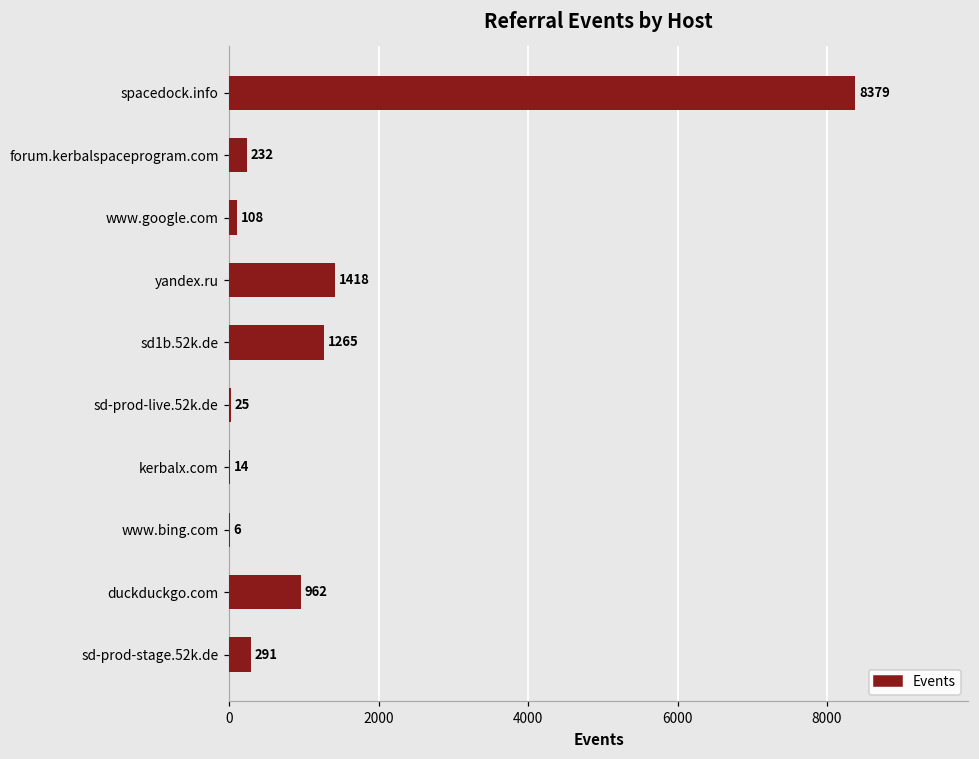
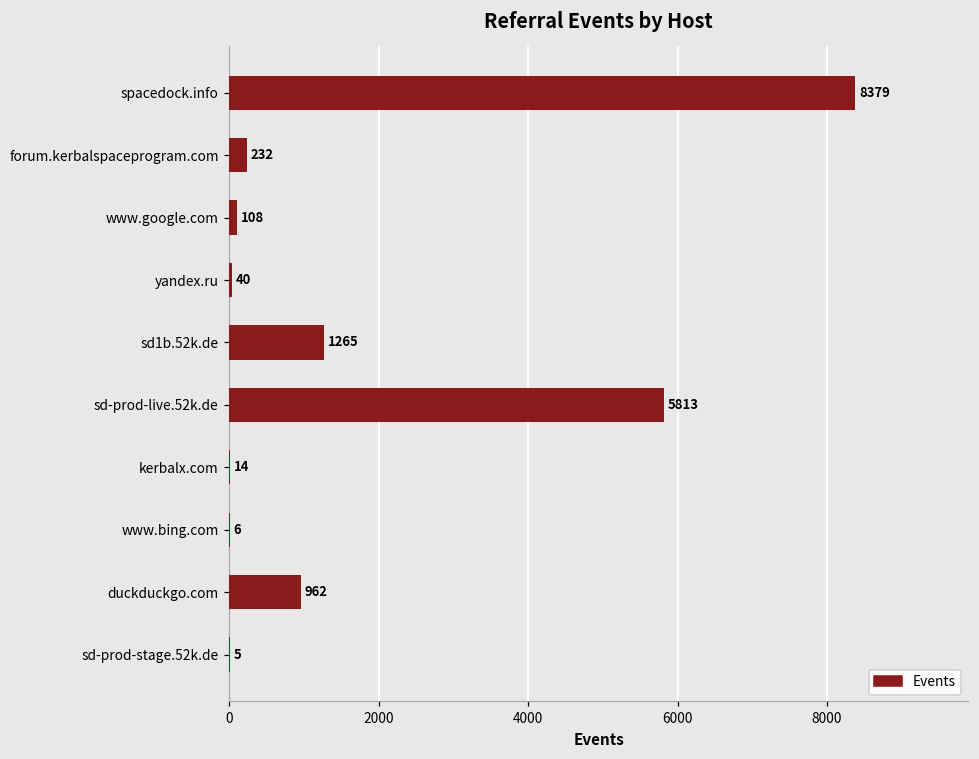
yandex.ru: 1418 -> 40
sd-prod-live.52k.de: 25 -> 5813
sd-prod-stage.52k.de: 291 -> 5
